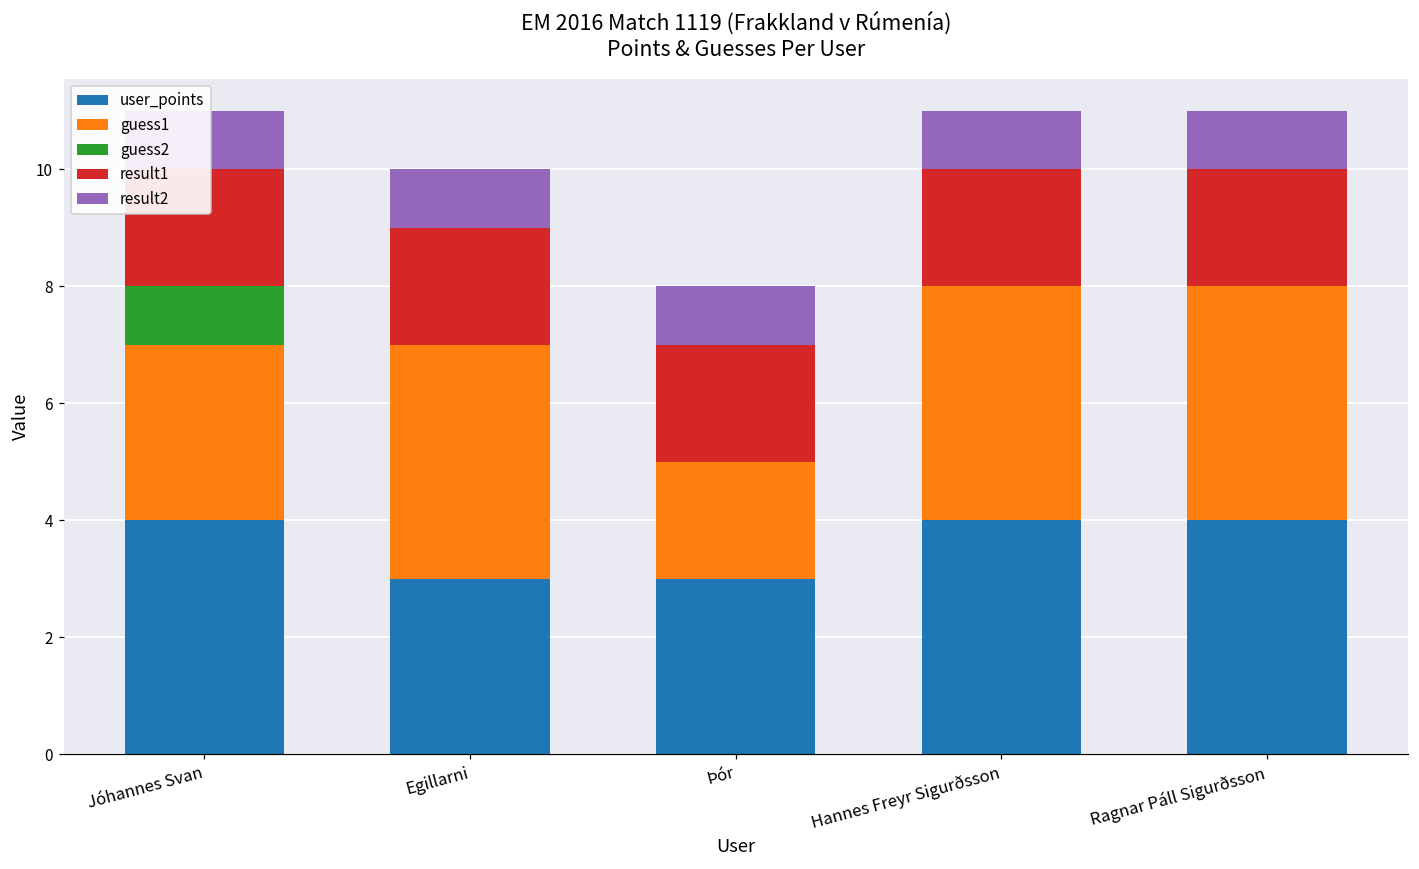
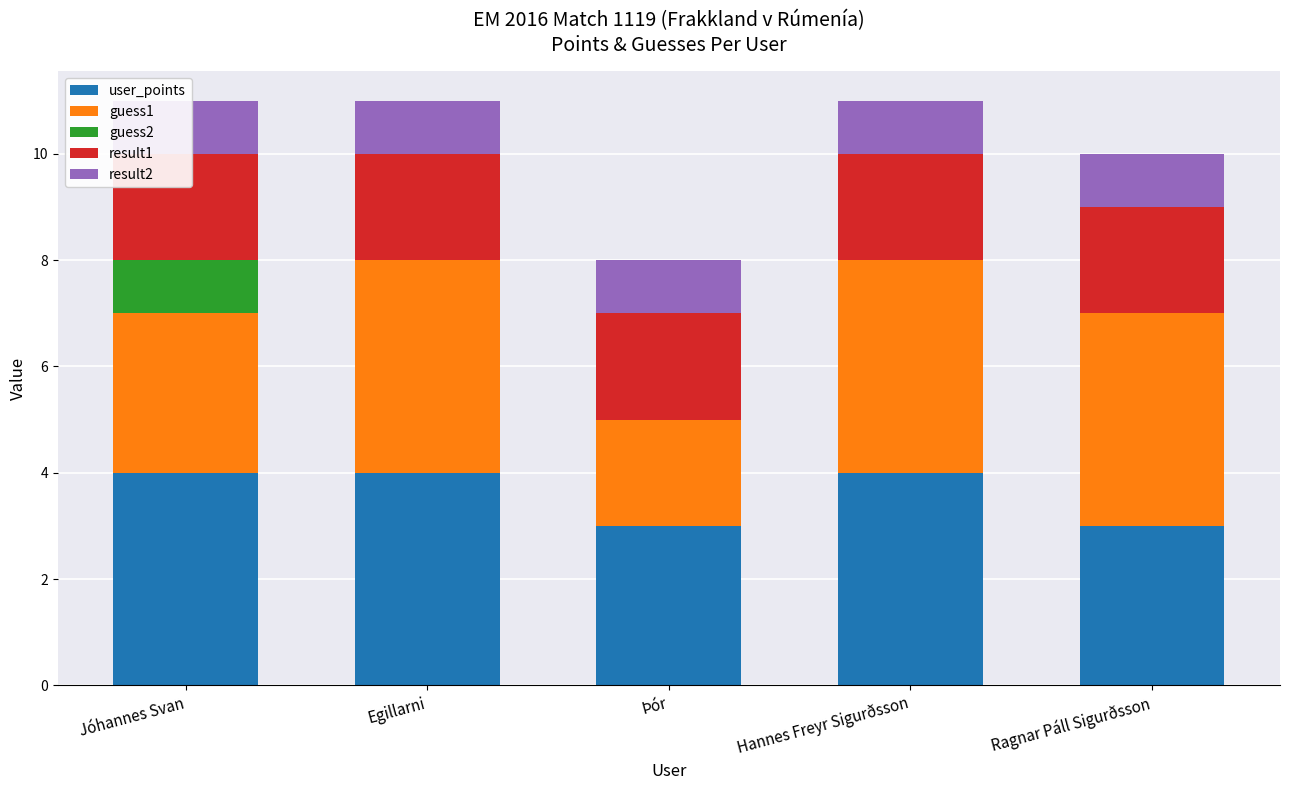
user_points, Egillarni: 3 -> 4
user_points, Ragnar Páll Sigurðsson: 4 -> 3
